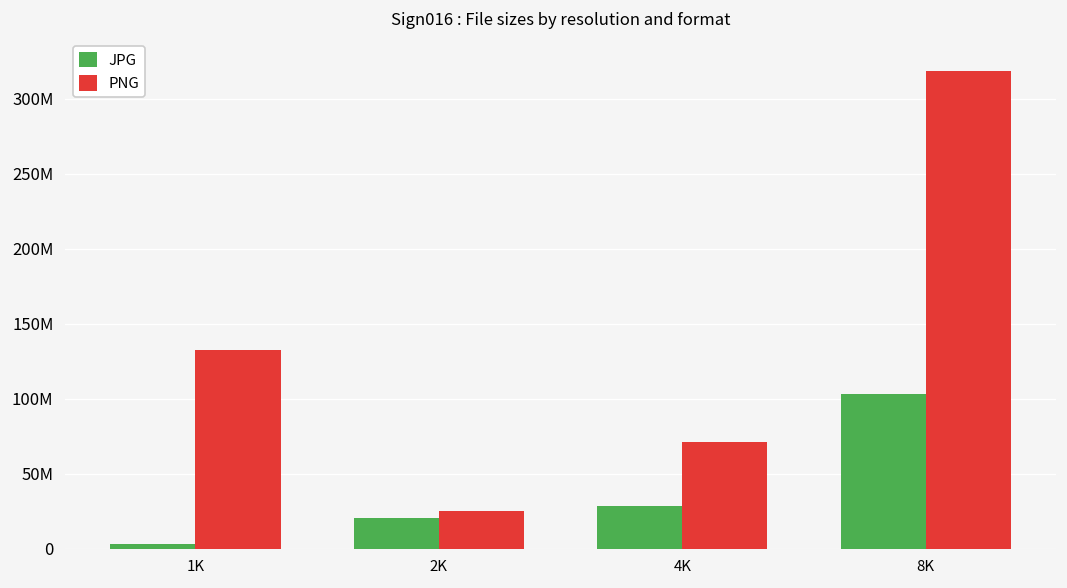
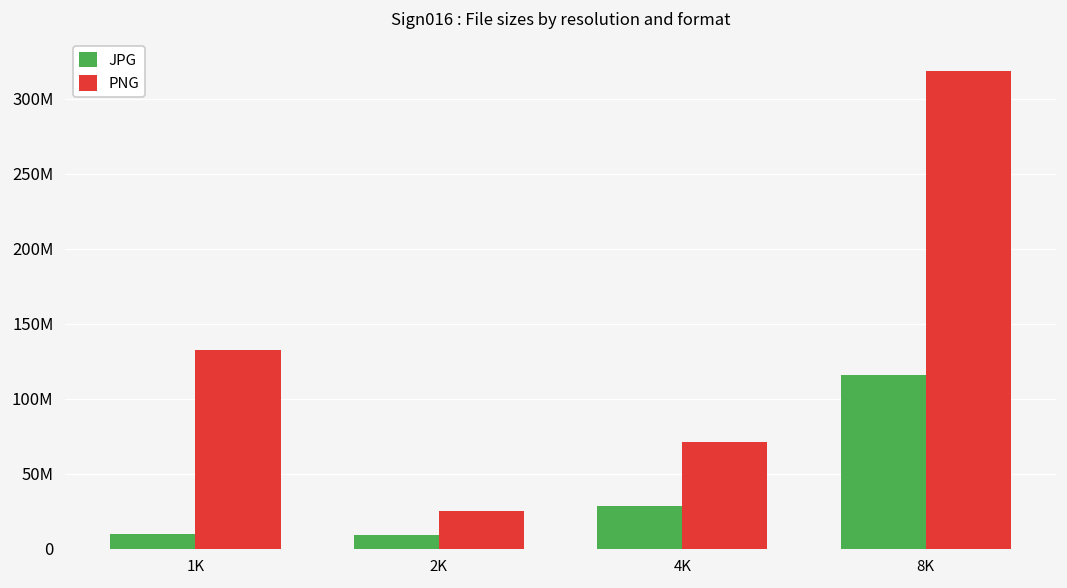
JPG, 1K: 3000000 -> 10000000
JPG, 2K: 21000000 -> 9000000
JPG, 8K: 103000000 -> 116000000
